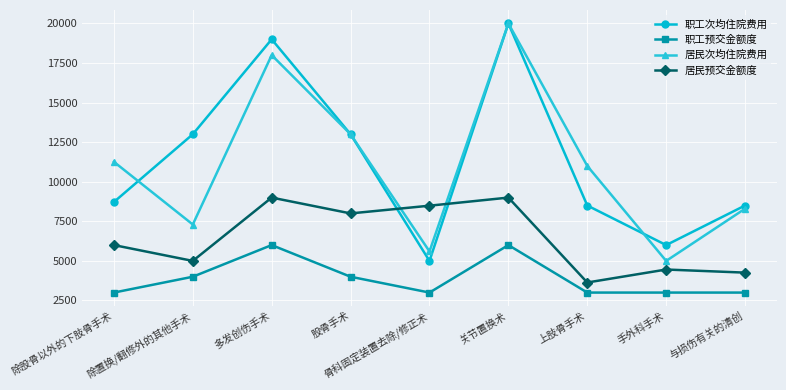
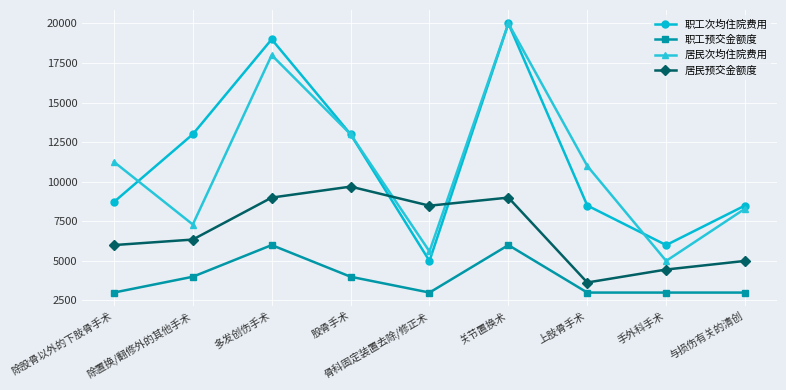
居民预交金额度, 除置换/翻修外的其他手术: 5000 -> 6300
居民预交金额度, 股骨手术: 8000 -> 9700
居民预交金额度, 与损伤有关的清创: 4300 -> 5000
